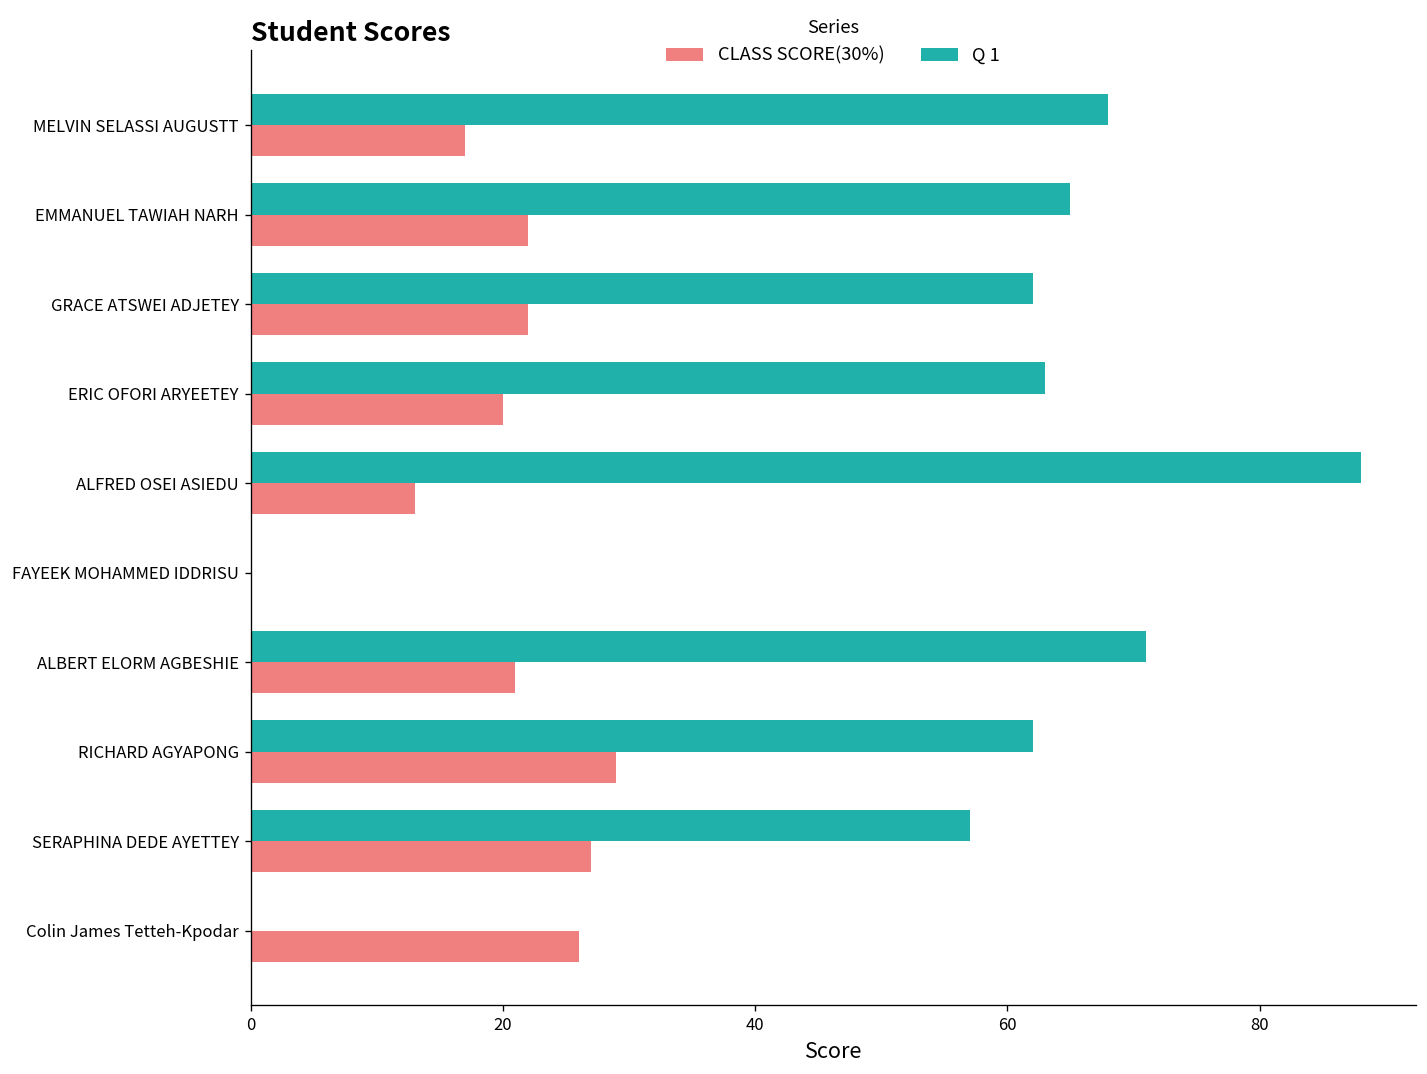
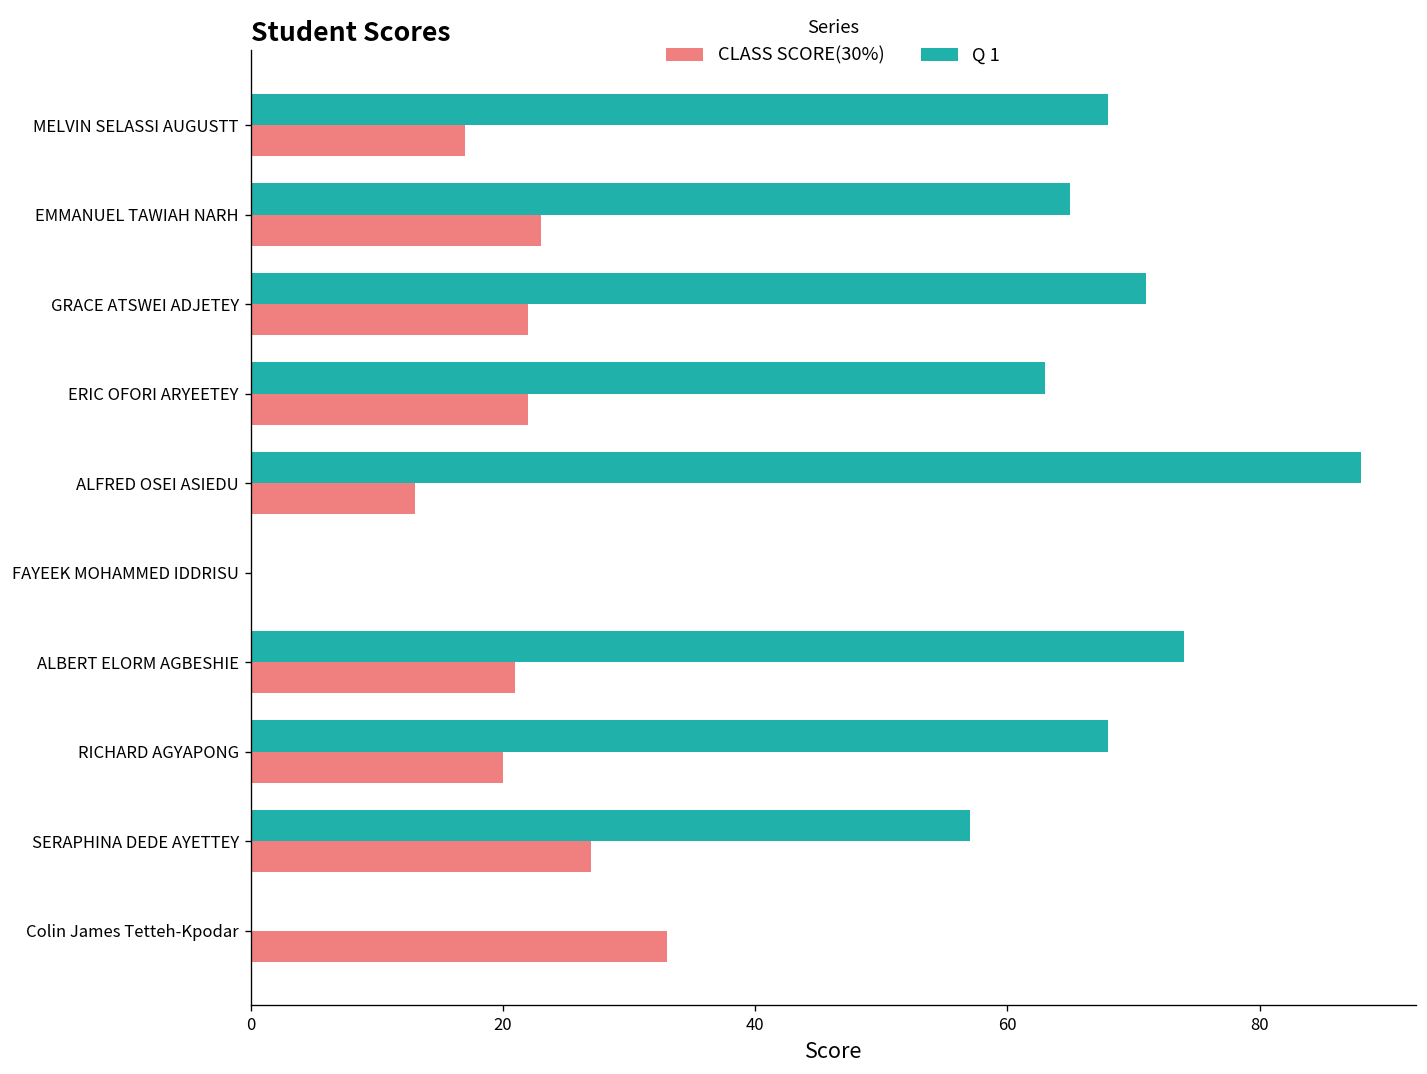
CLASS SCORE(30%), EMMANUEL TAWIAH NARH: 22 -> 23
Q 1, GRACE ATSWEI ADJETEY: 62 -> 71
CLASS SCORE(30%), ERIC OFORI ARYEETEY: 20 -> 22
Q 1, ALBERT ELORM AGBESHIE: 71 -> 74
Q 1, RICHARD AGYAPONG: 62 -> 68
CLASS SCORE(30%), RICHARD AGYAPONG: 29 -> 20
CLASS SCORE(30%), Colin James Tetteh-Kpodar: 26 -> 33
